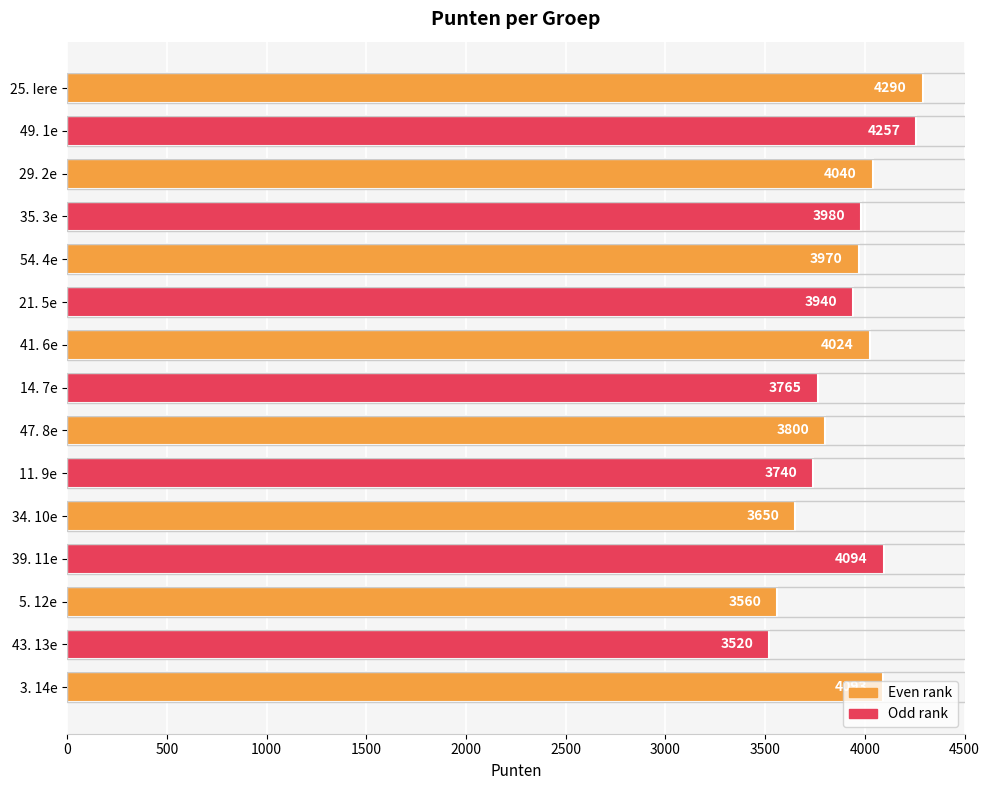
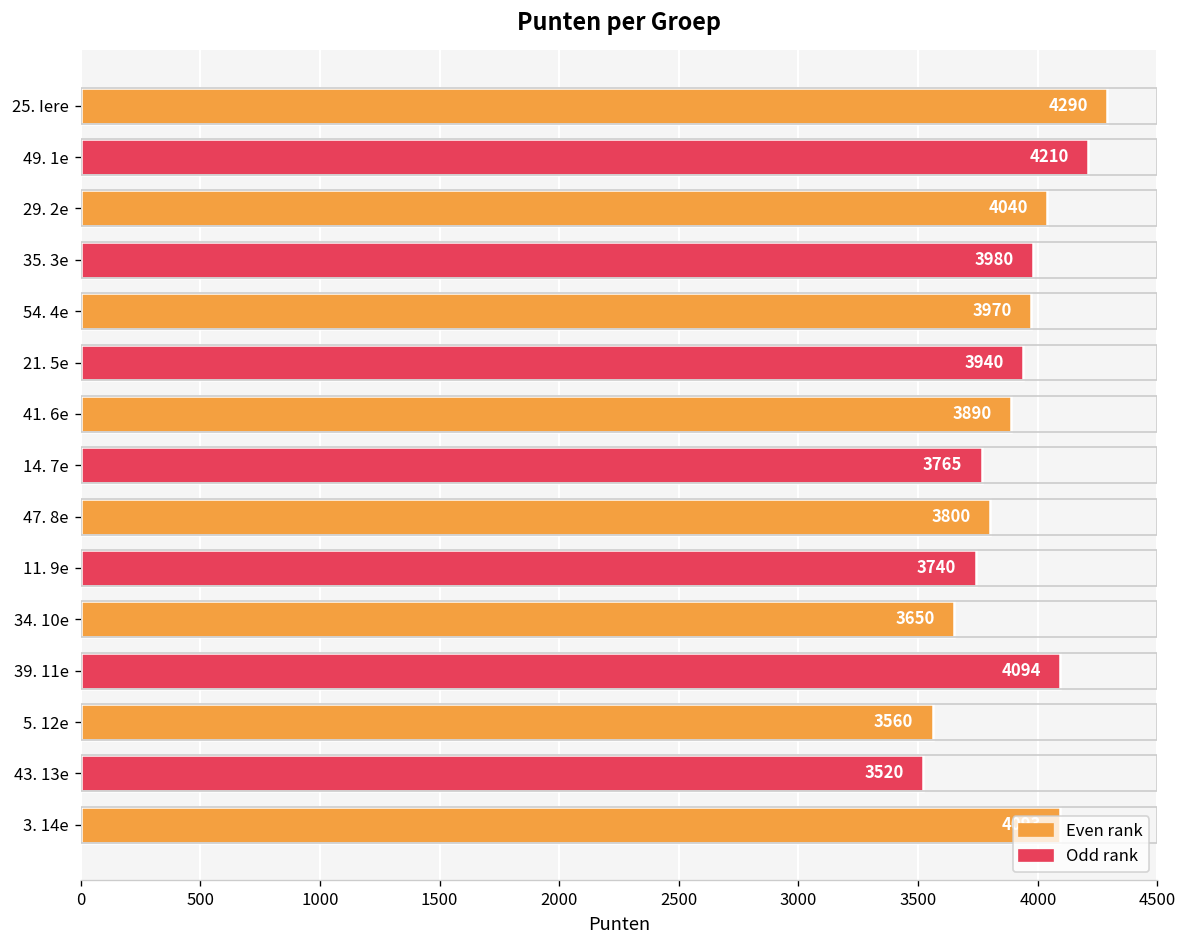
49. 1e: 4257 -> 4210
41. 6e: 4024 -> 3890
